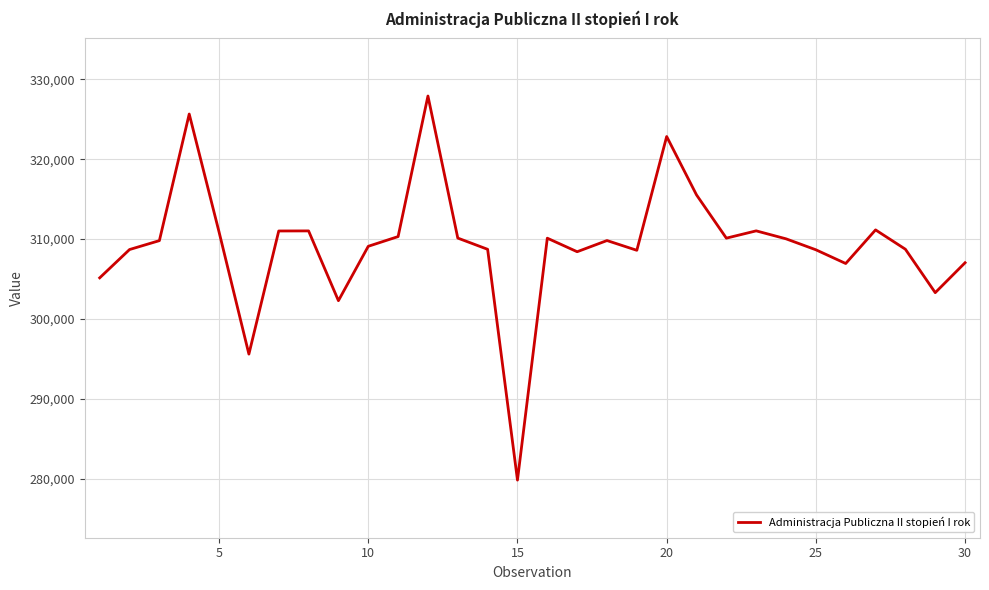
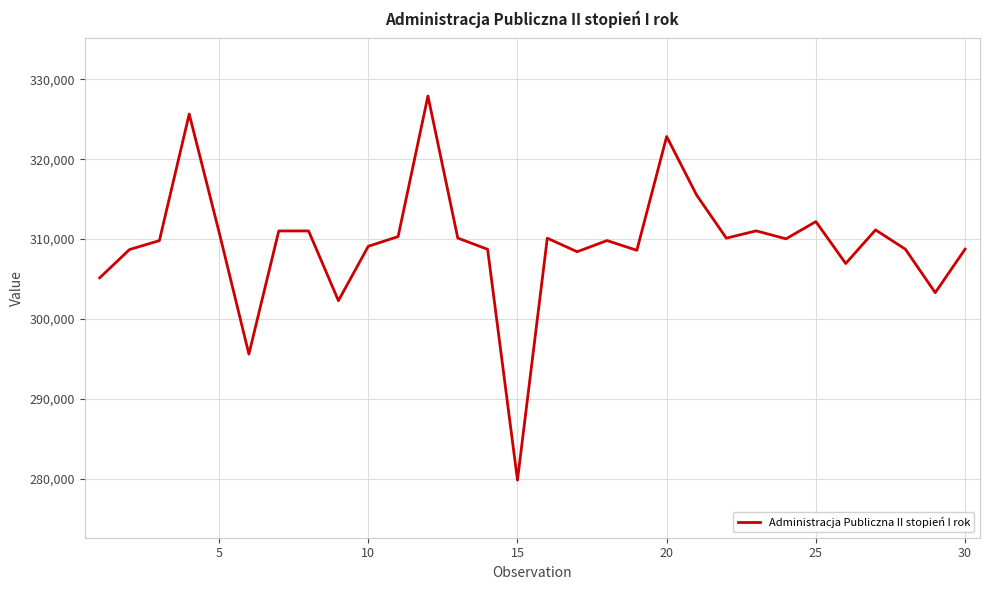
25: 309,000 -> 312,000
30: 307,000 -> 309,000
